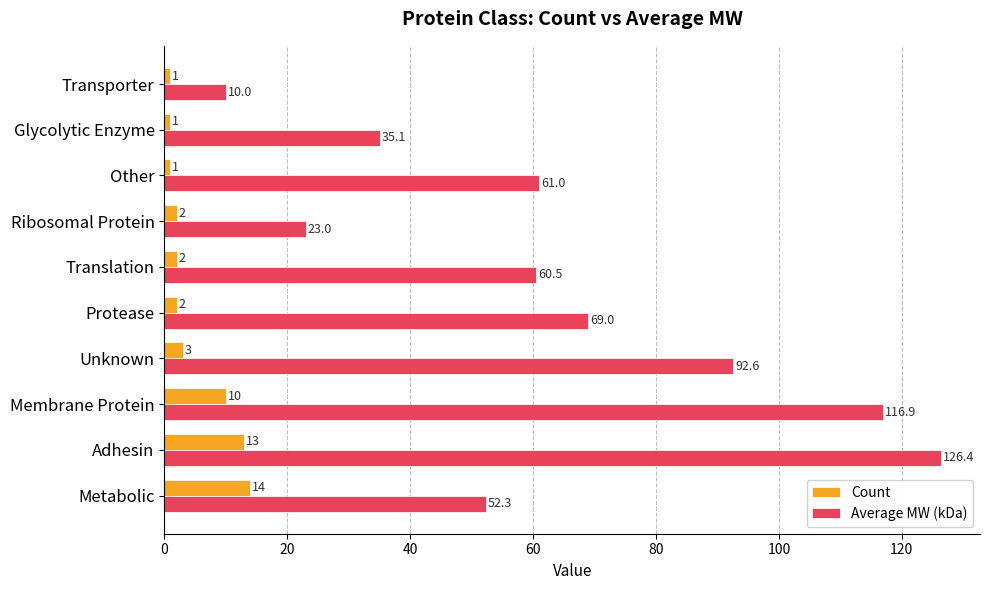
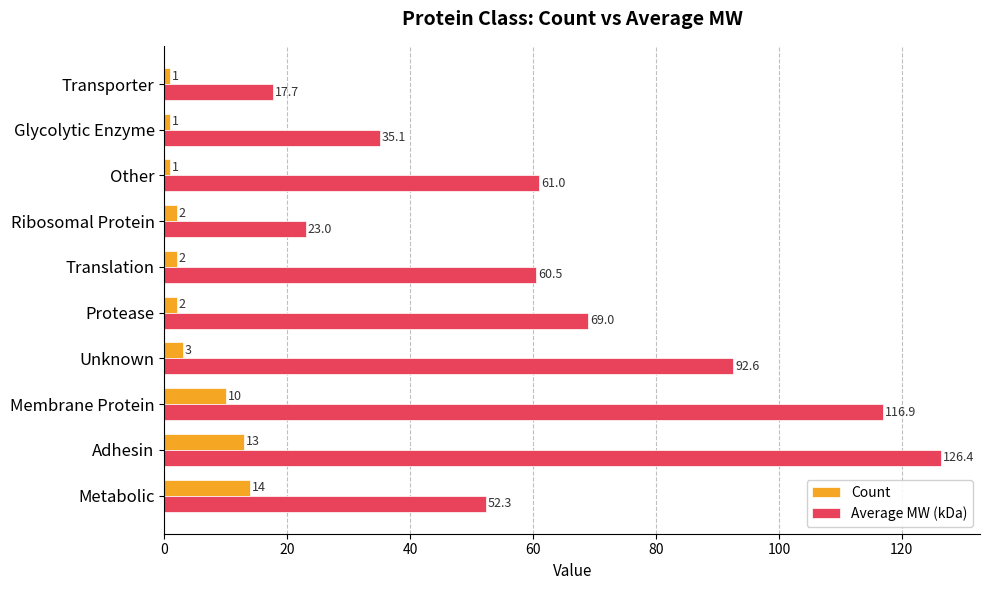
Average MW (kDa), Transporter: 10.0 -> 17.7
